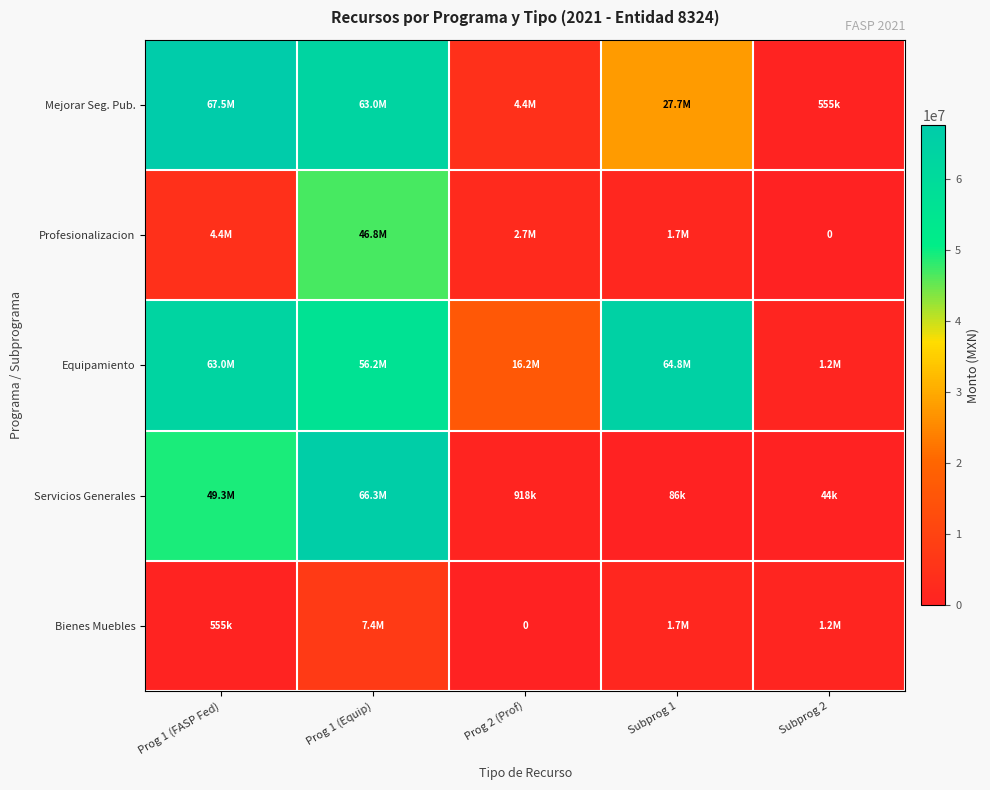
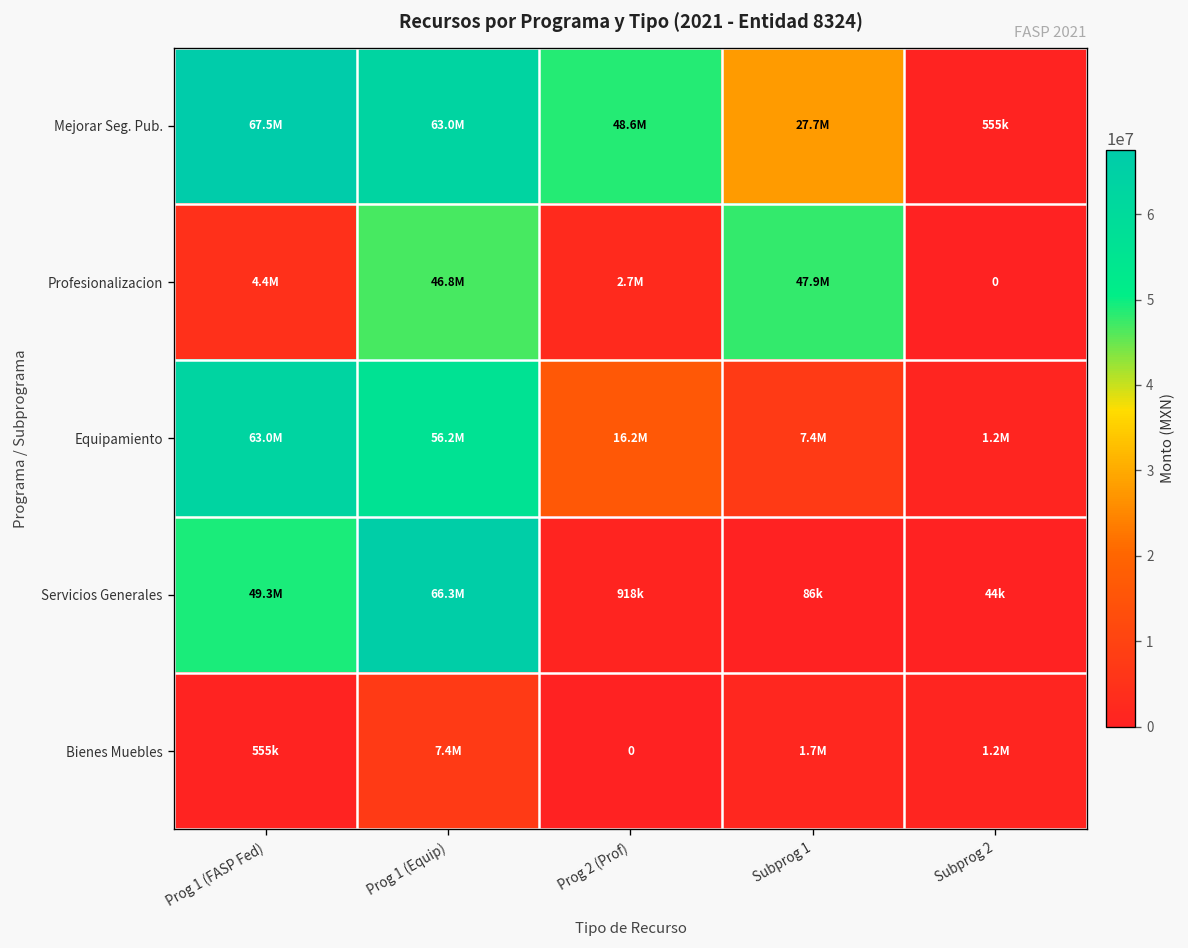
Mejorar Seg. Pub., Prog 2 (Prof): 4.4M -> 48.6M
Profesionalizacion, Subprog 1: 1.7M -> 47.9M
Equipamiento, Subprog 1: 64.8M -> 7.4M
